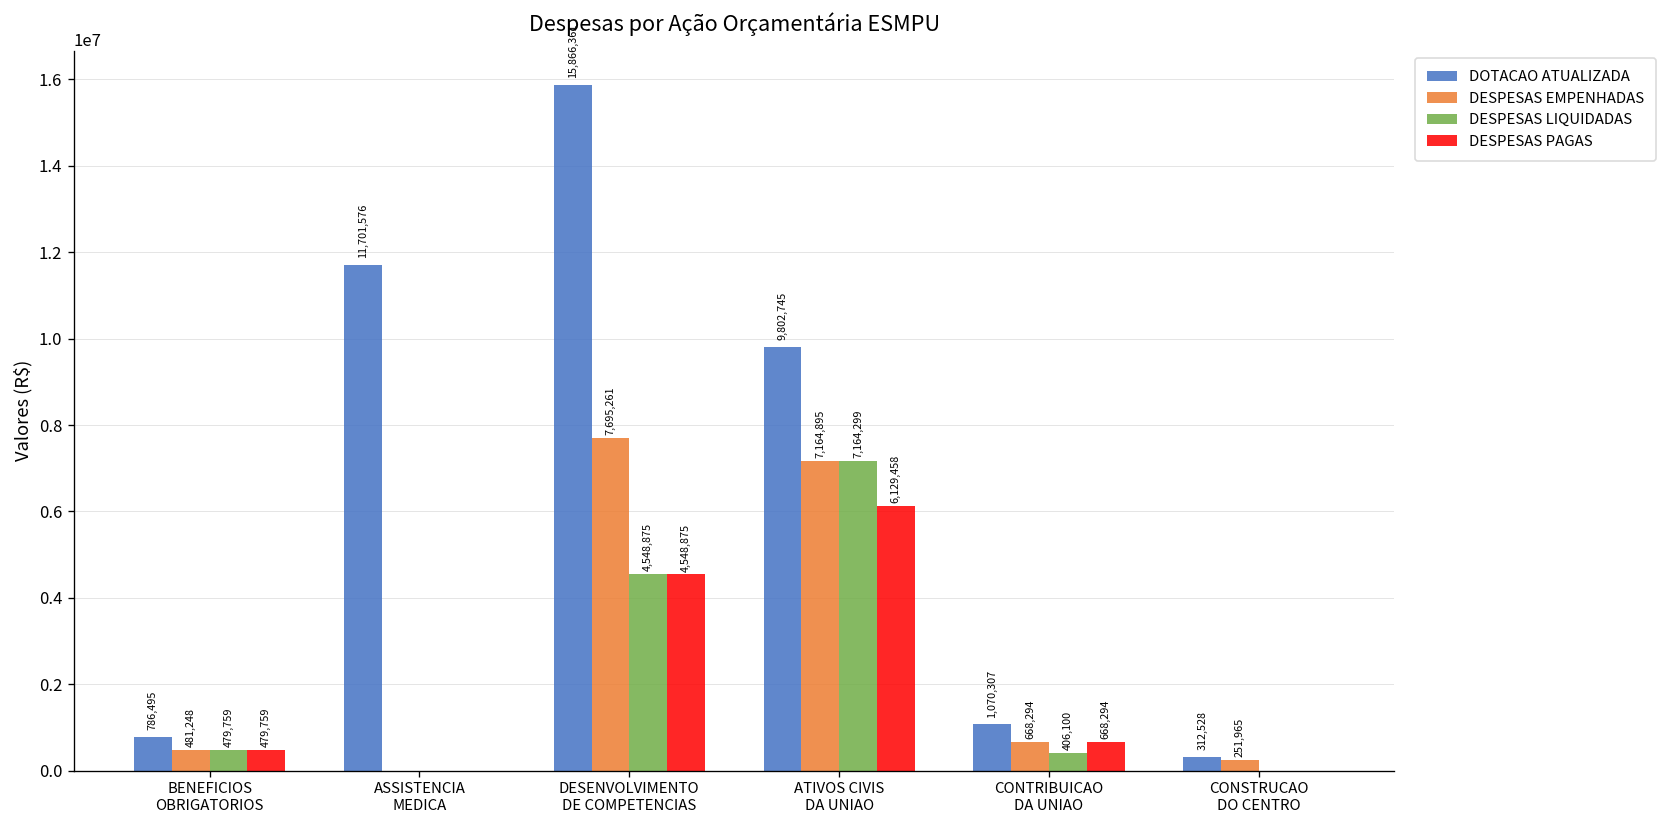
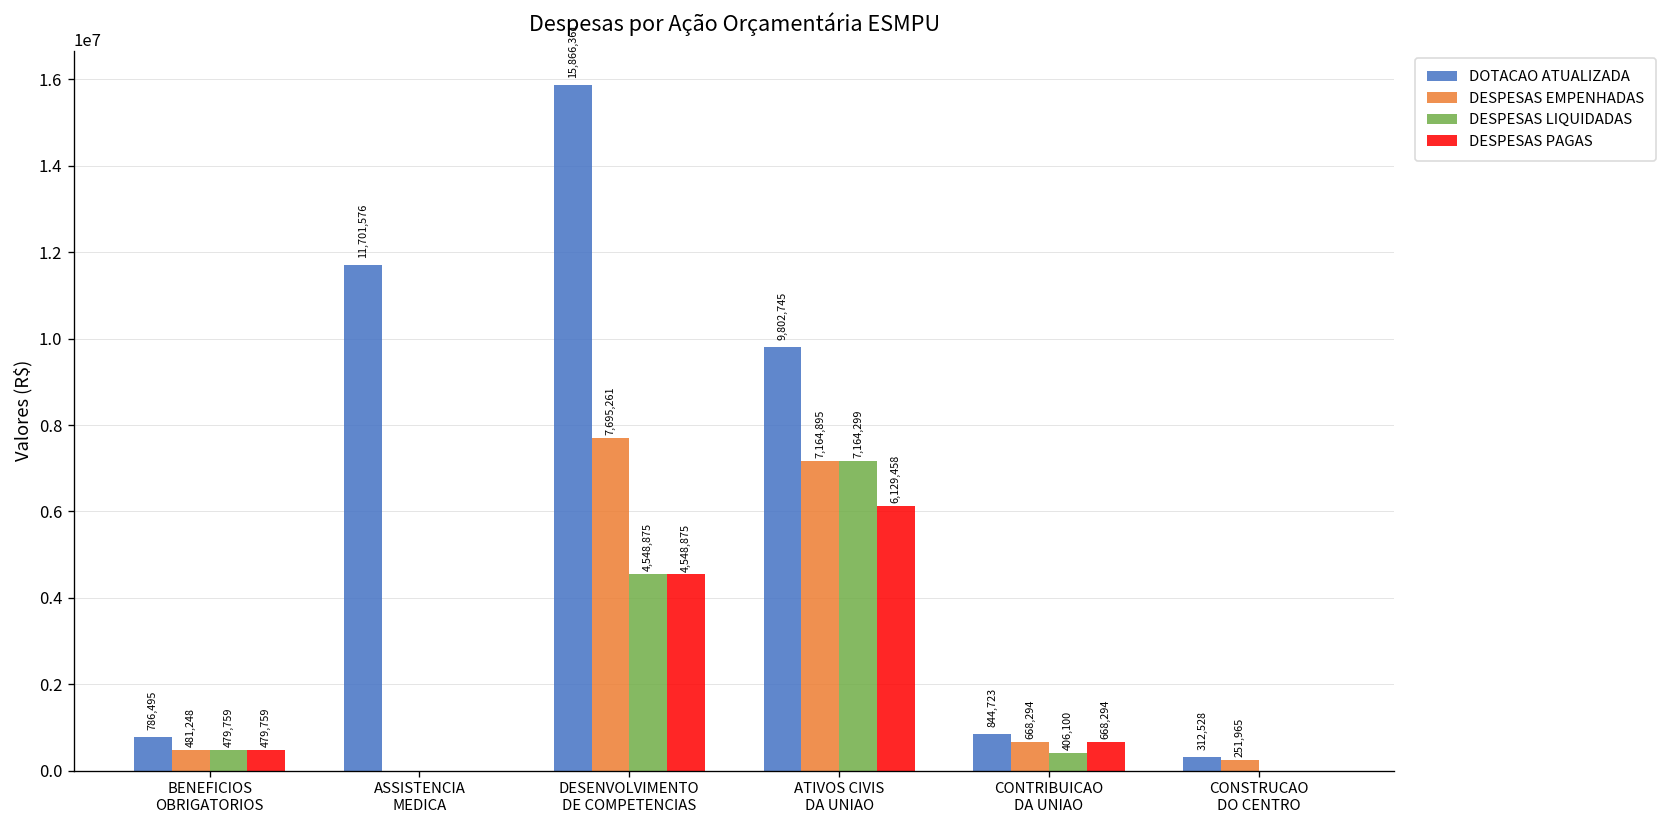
DOTACAO ATUALIZADA, CONTRIBUICAO DA UNIAO: 1,070,307 -> 844,723
